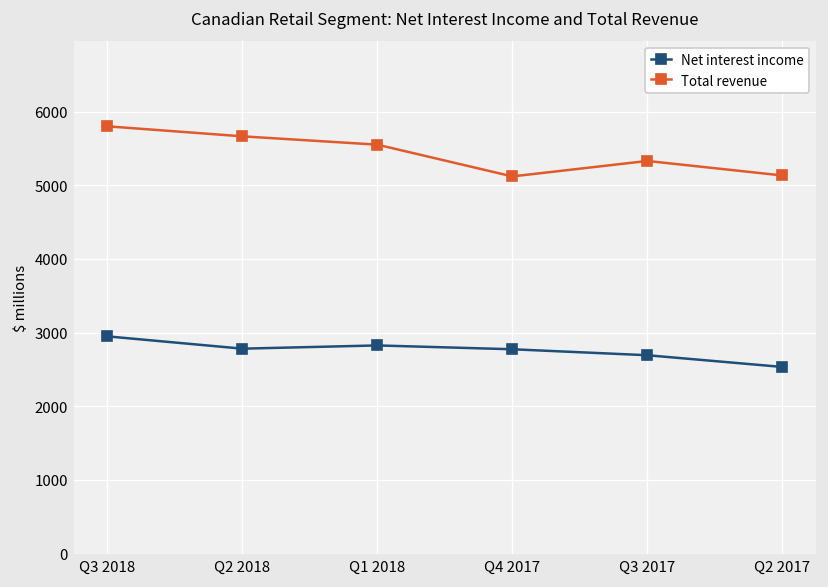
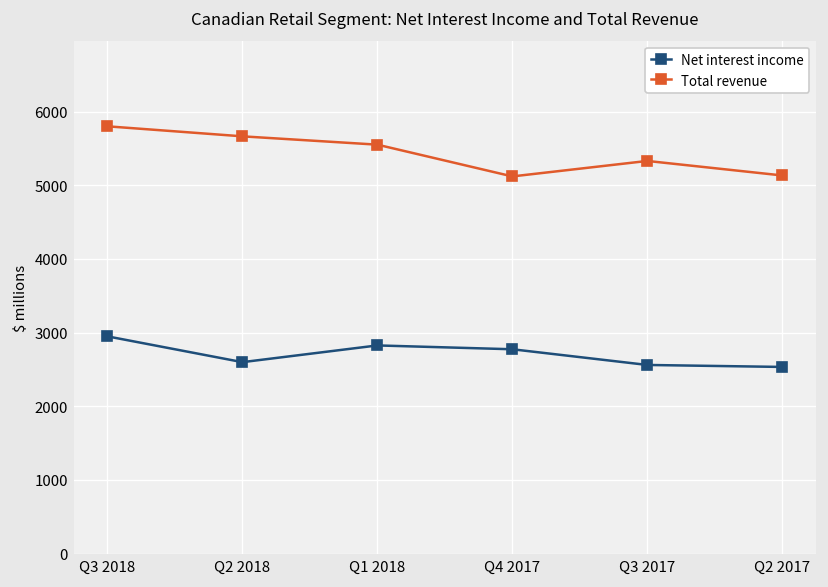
Net interest income, Q2 2018: 2800 -> 2600
Net interest income, Q3 2017: 2700 -> 2600
